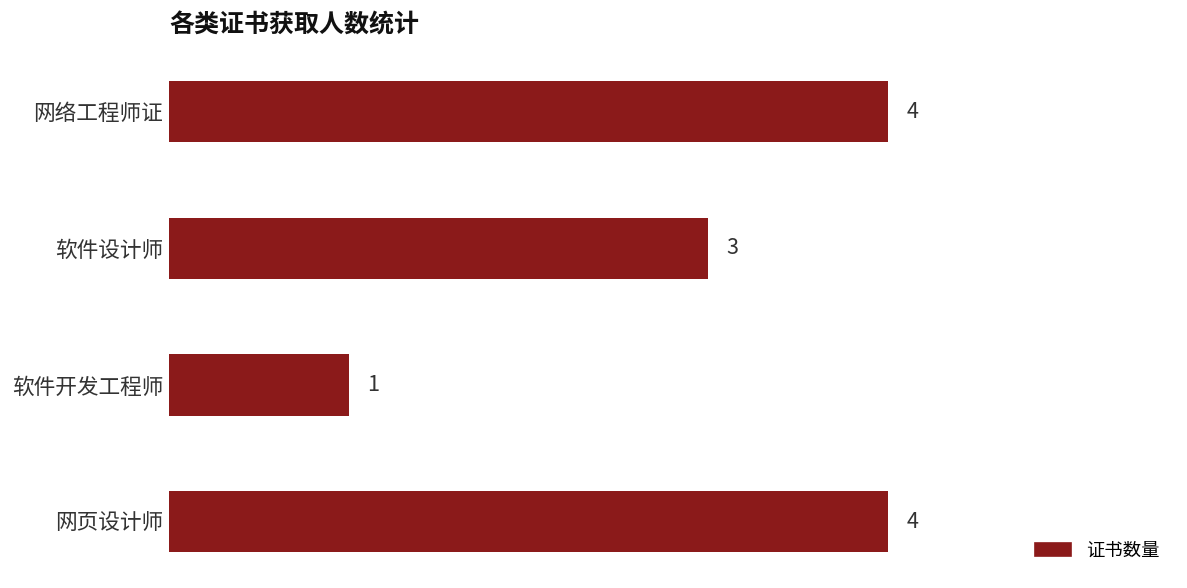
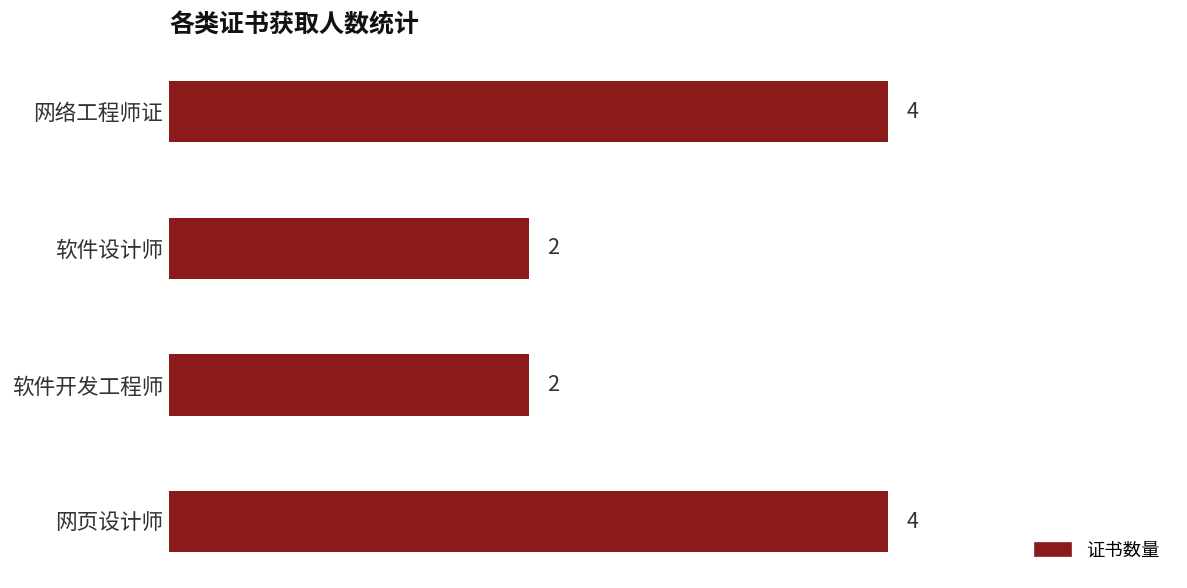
软件设计师: 3 -> 2
软件开发工程师: 1 -> 2
